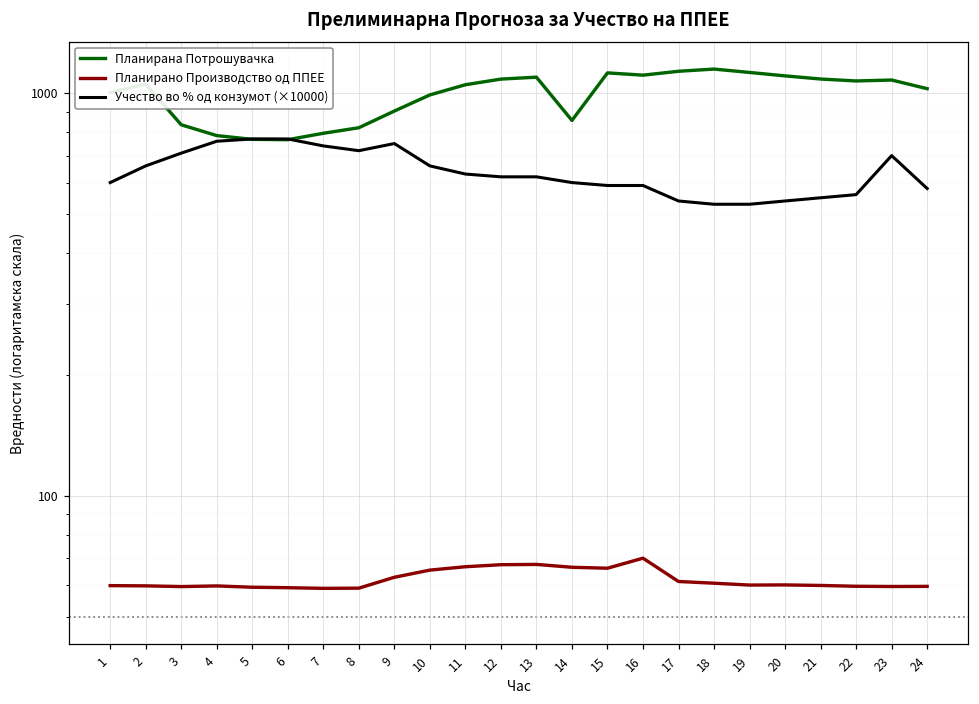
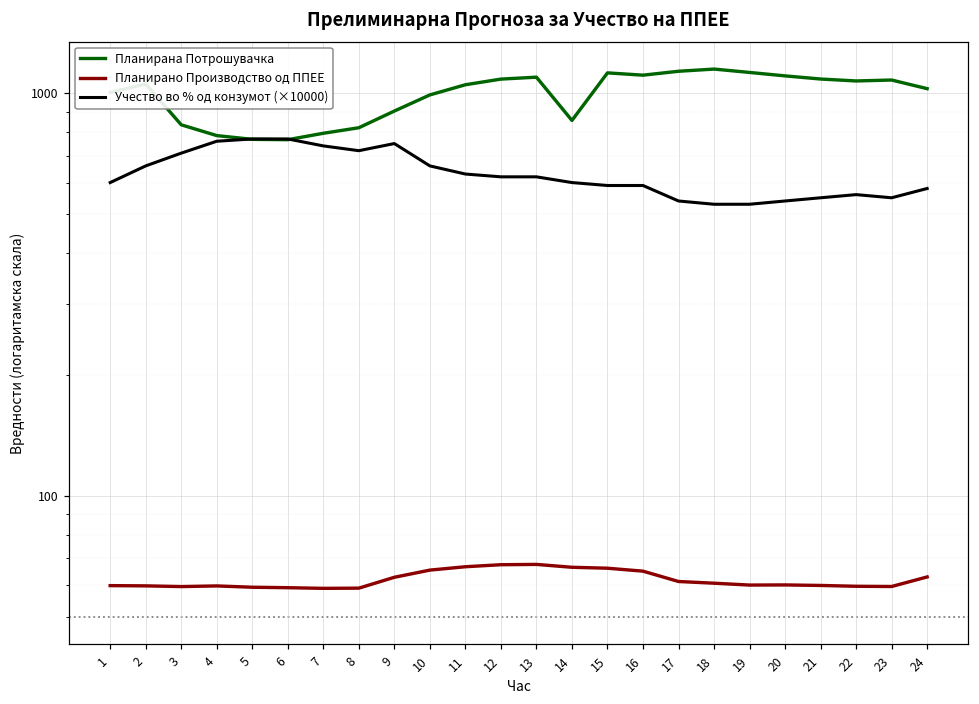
Планирано Производство од ППЕЕ, 16: 70 -> 65
Учество во % од конзумот (×10000), 23: 700 -> 550
Планирано Производство од ППЕЕ, 24: 60 -> 63
